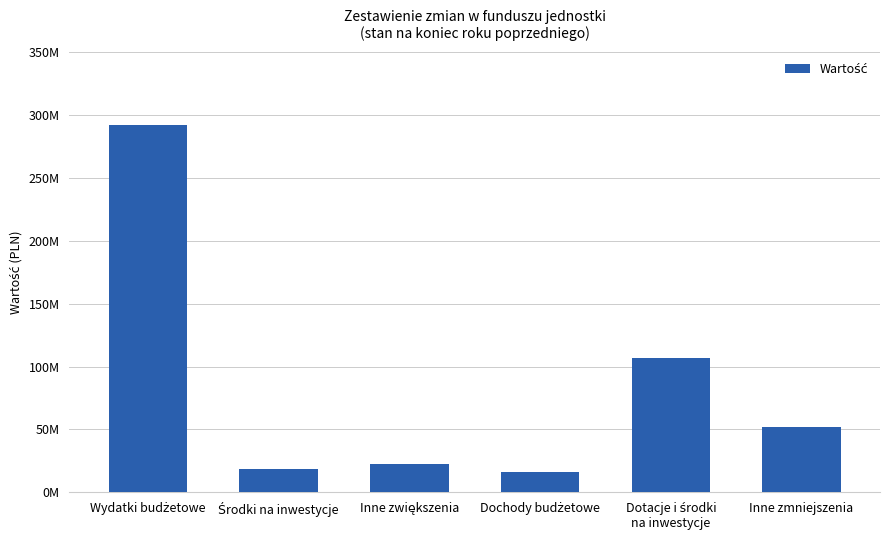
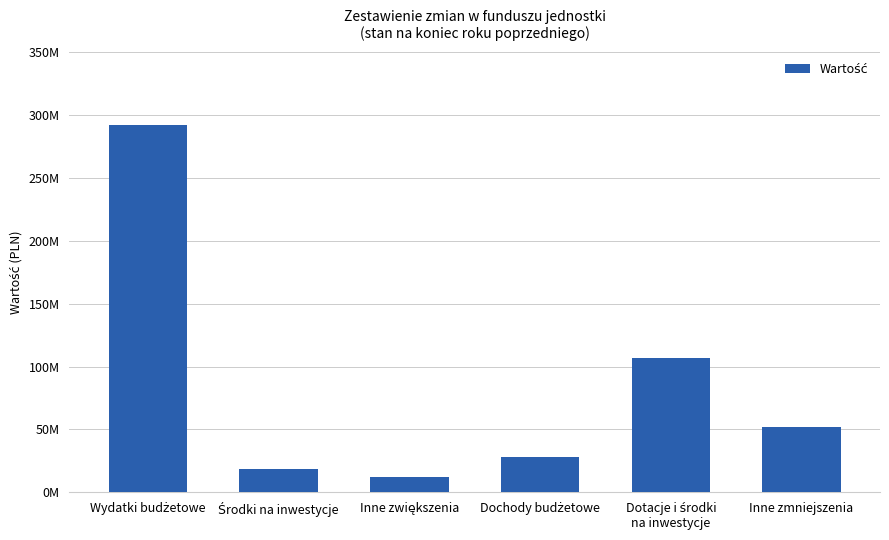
Inne zwiększenia: 22000000 -> 13000000
Dochody budżetowe: 16000000 -> 28000000
